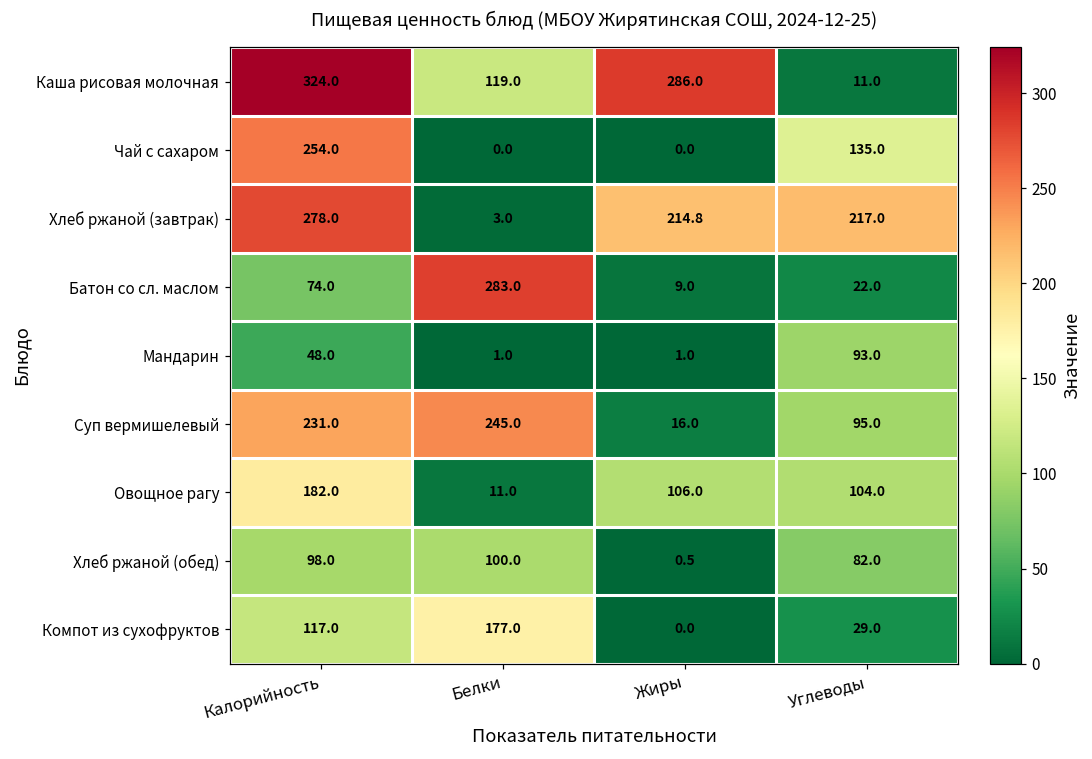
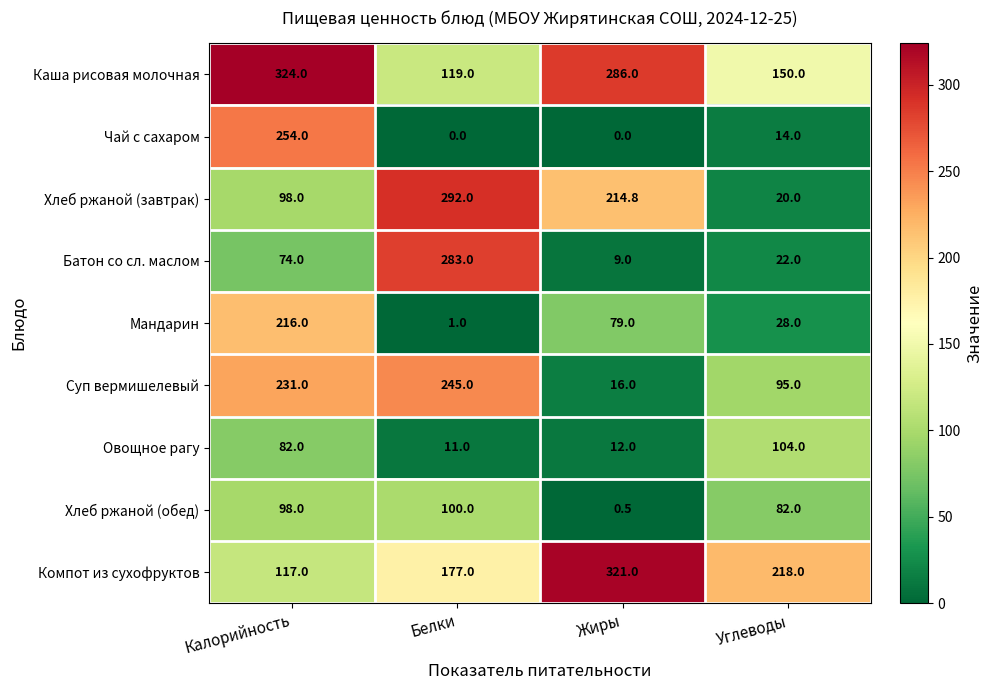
Каша рисовая молочная, Углеводы: 11.0 -> 150.0
Чай с сахаром, Углеводы: 135.0 -> 14.0
Хлеб ржаной (завтрак), Калорийность: 278.0 -> 98.0
Хлеб ржаной (завтрак), Белки: 3.0 -> 292.0
Хлеб ржаной (завтрак), Углеводы: 217.0 -> 20.0
Мандарин, Калорийность: 48.0 -> 216.0
Мандарин, Жиры: 1.0 -> 79.0
Мандарин, Углеводы: 93.0 -> 28.0
Овощное рагу, Калорийность: 182.0 -> 82.0
Овощное рагу, Жиры: 106.0 -> 12.0
Компот из сухофруктов, Жиры: 0.0 -> 321.0
Компот из сухофруктов, Углеводы: 29.0 -> 218.0
